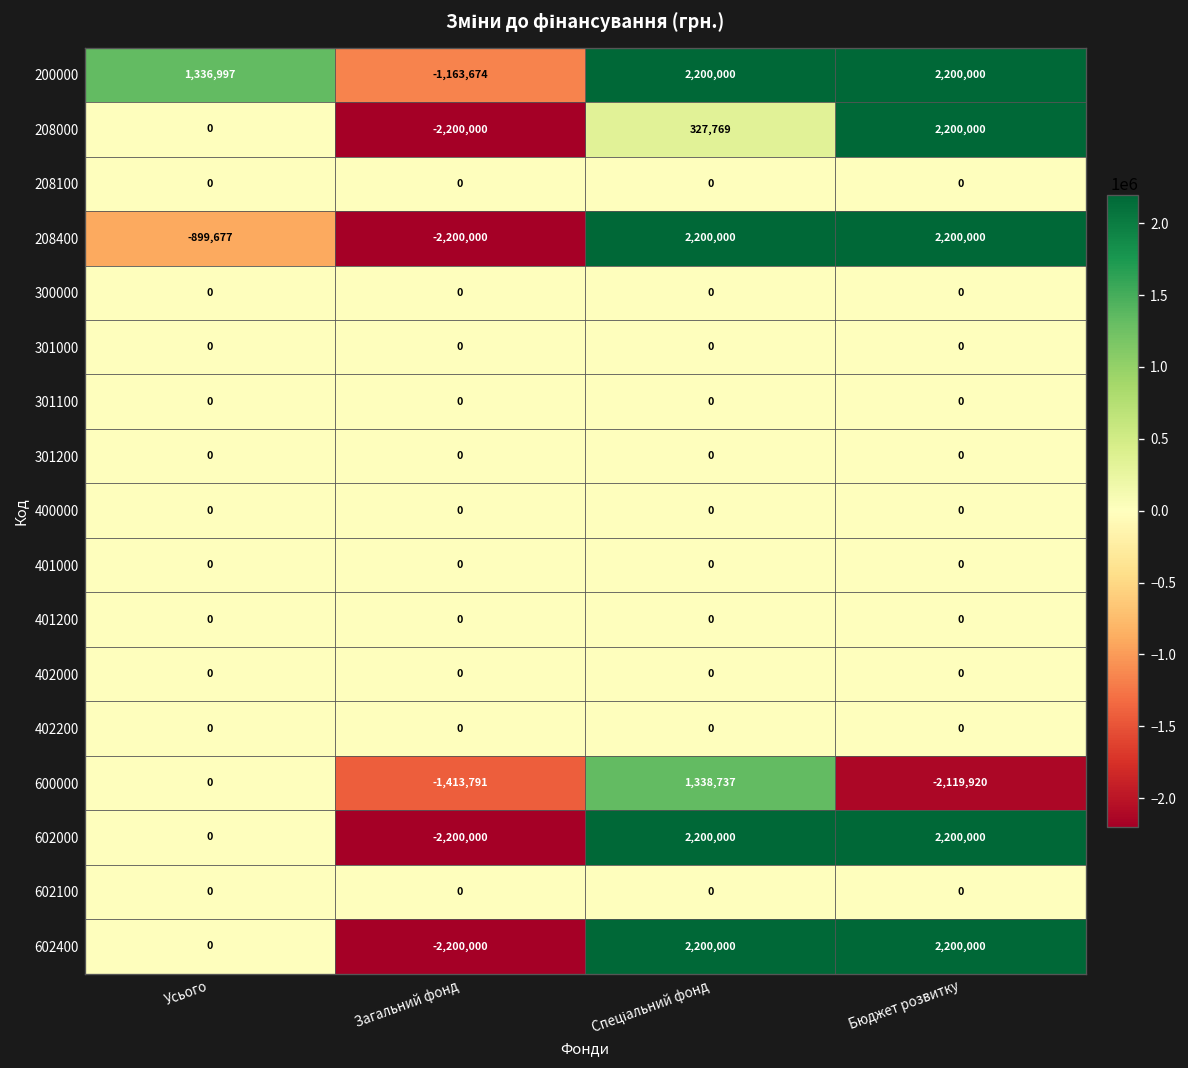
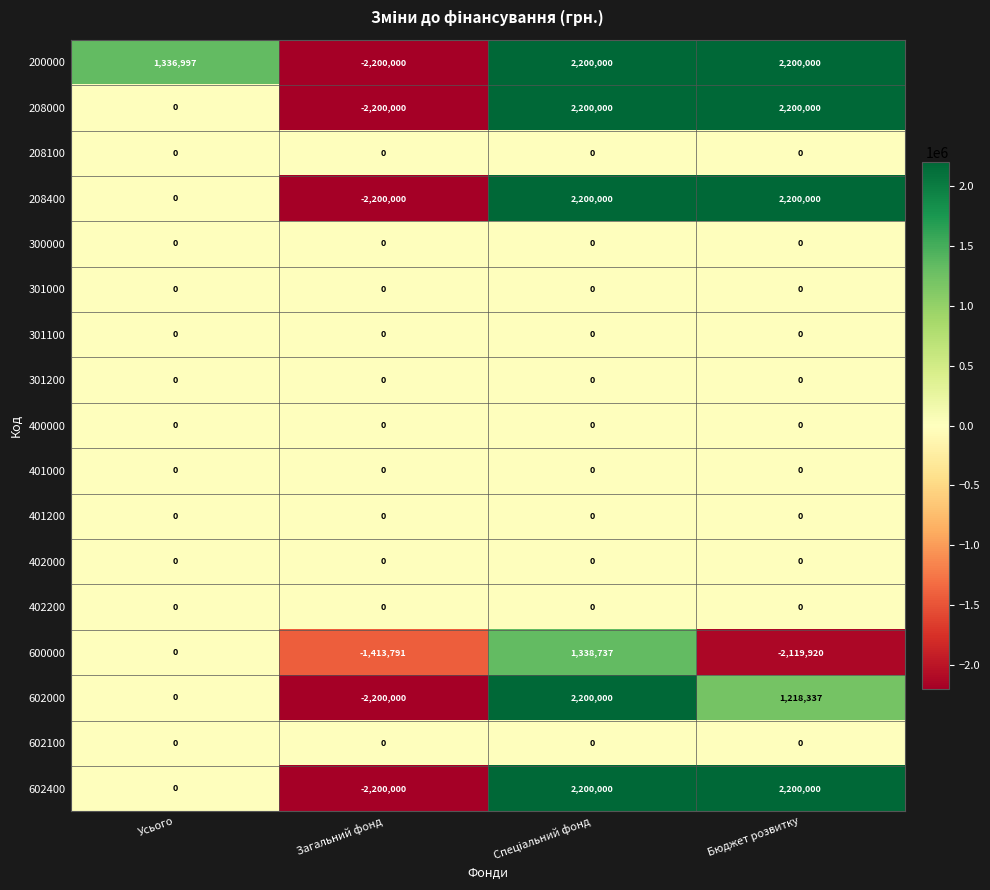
200000, Загальний фонд: -1,163,674 -> -2,200,000
208000, Спеціальний фонд: 327,769 -> 2,200,000
208400, Усього: -899,677 -> 0
602000, Бюджет розвитку: 2,200,000 -> 1,218,337
